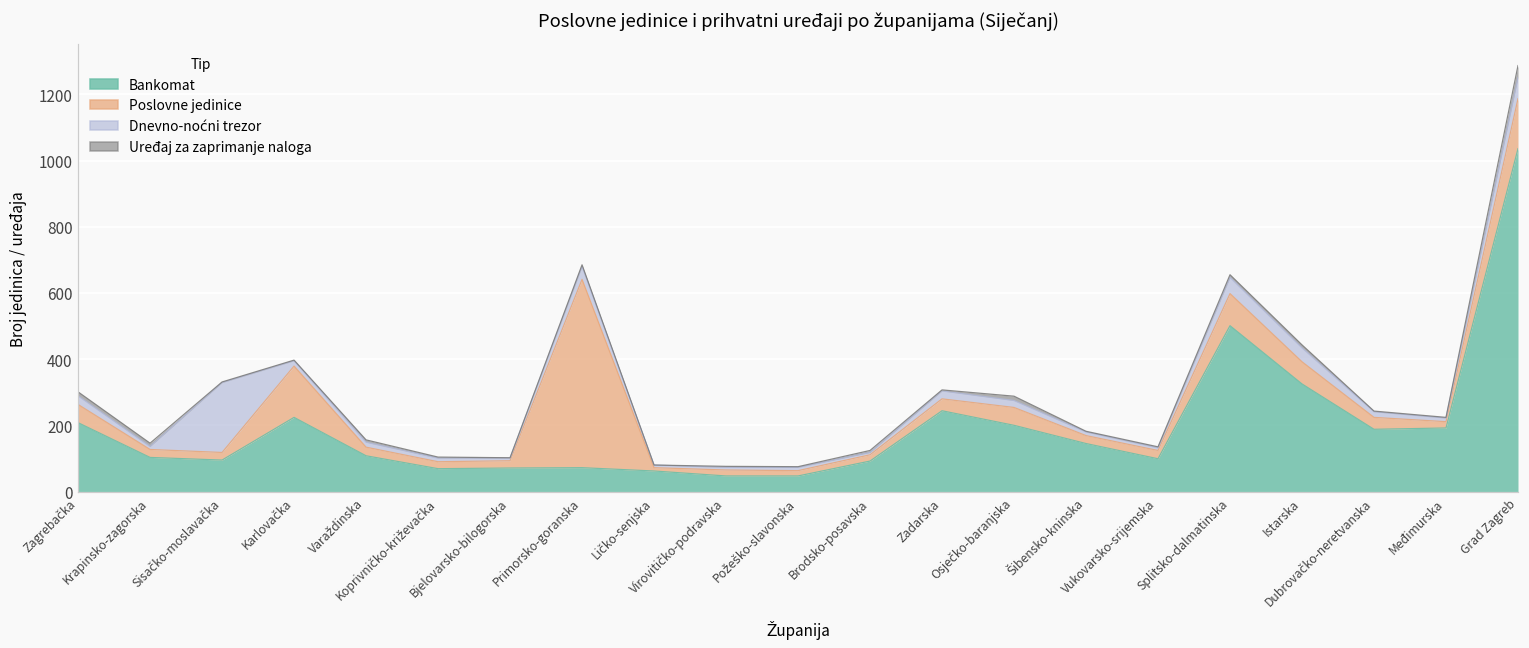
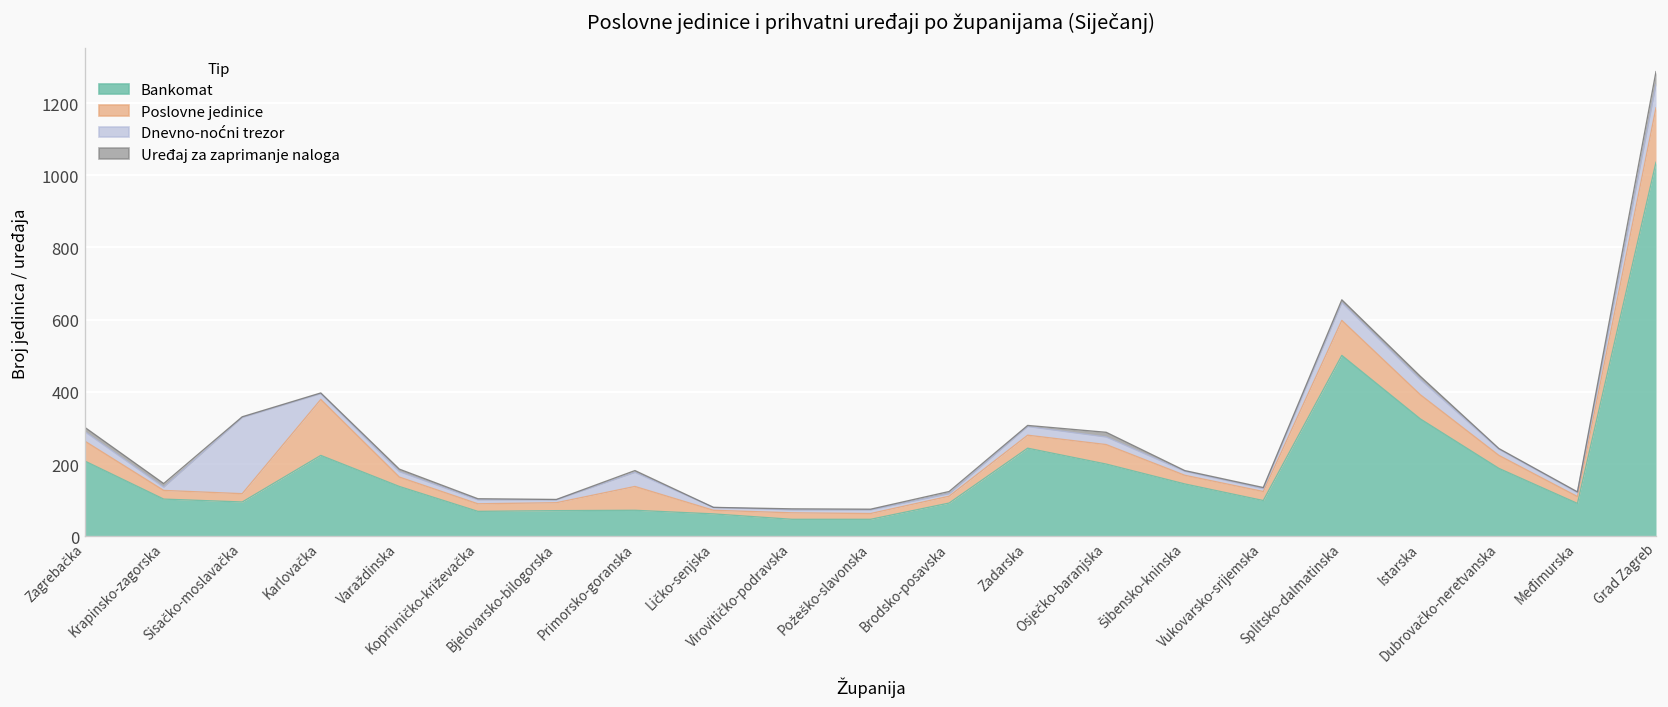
Bankomat, Varaždinska: 110 -> 140
Poslovne jedinice, Primorsko-goranska: 570 -> 70
Bankomat, Međimurska: 190 -> 90
